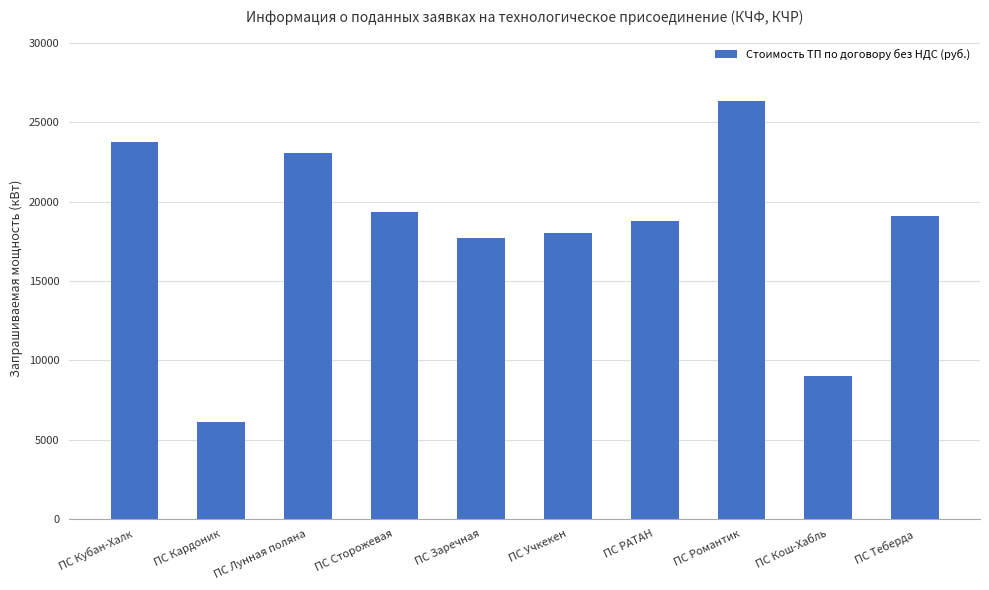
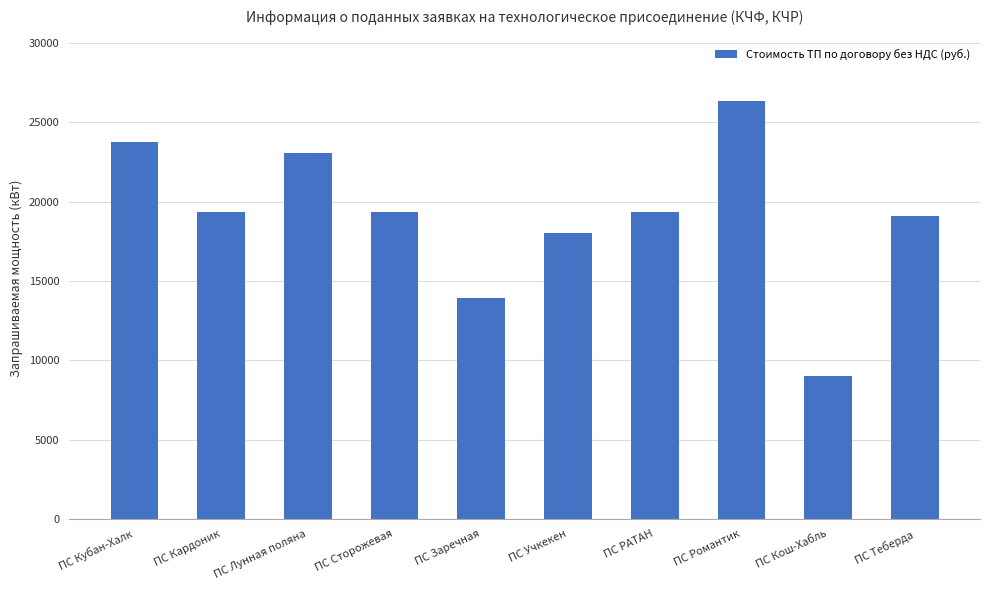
ПС Кардоник: 6100 -> 19400
ПС Заречная: 17700 -> 13900
ПС РАТАН: 18800 -> 19400
